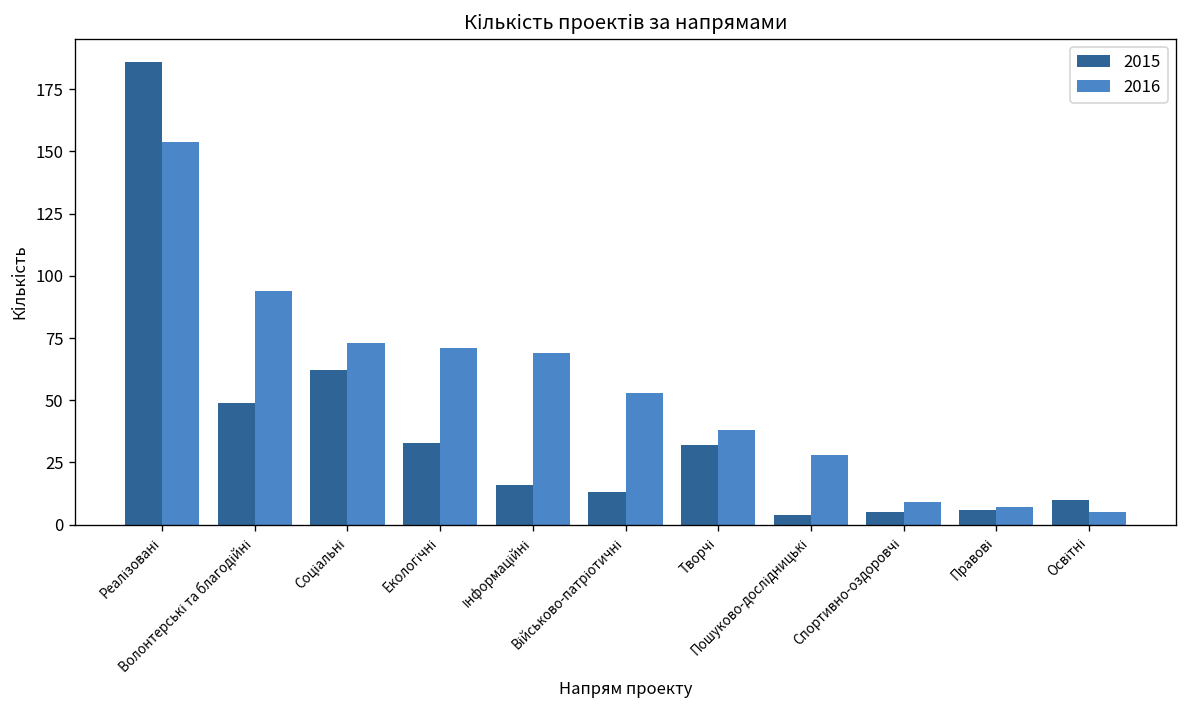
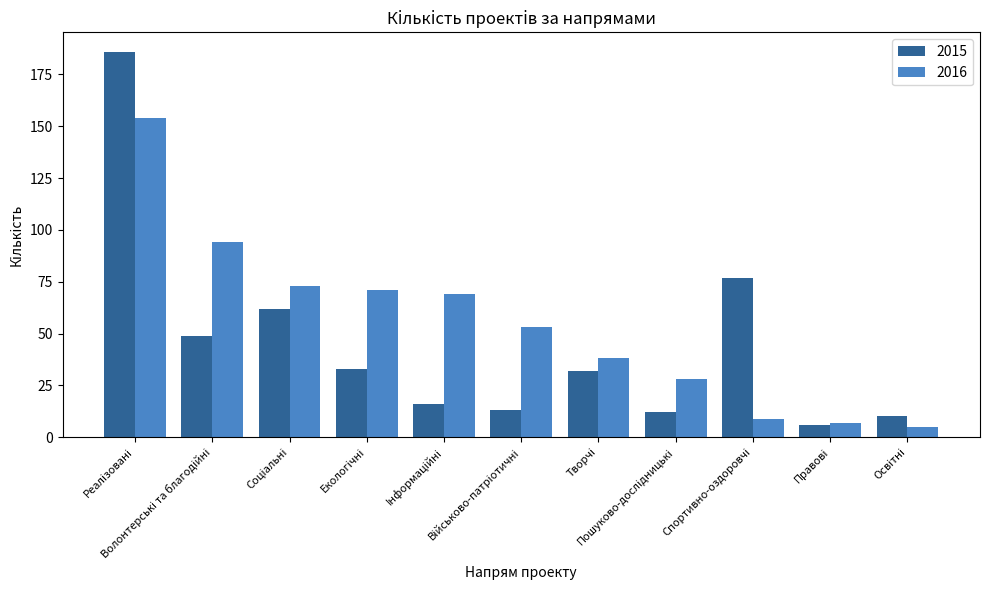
2015, Пошуково-дослідницькі: 4 -> 12
2015, Спортивно-оздоровчі: 5 -> 77
